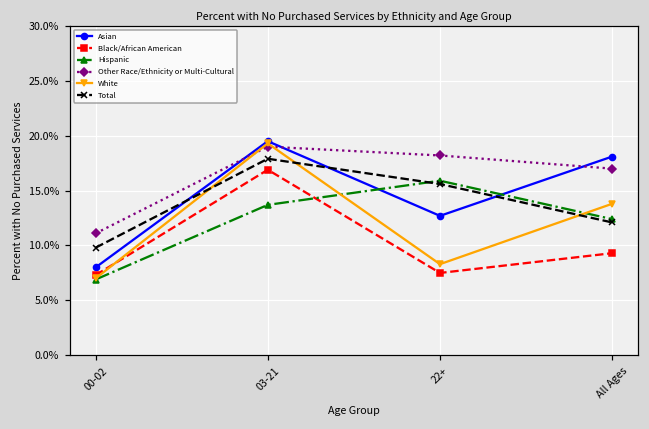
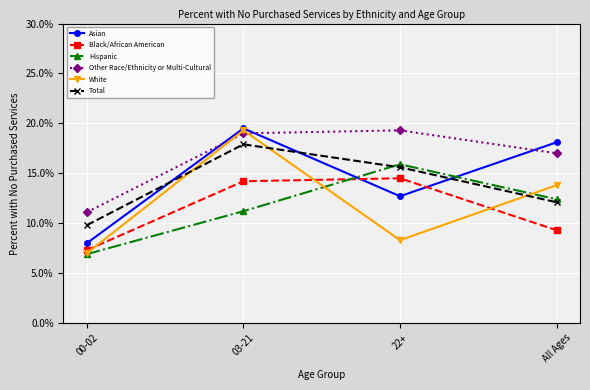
Black/African American, 03-21: 17% -> 14%
Hispanic, 03-21: 14% -> 11%
Black/African American, 22+: 8% -> 14%
Other Race/Ethnicity or Multi-Cultural, 22+: 18% -> 19%
